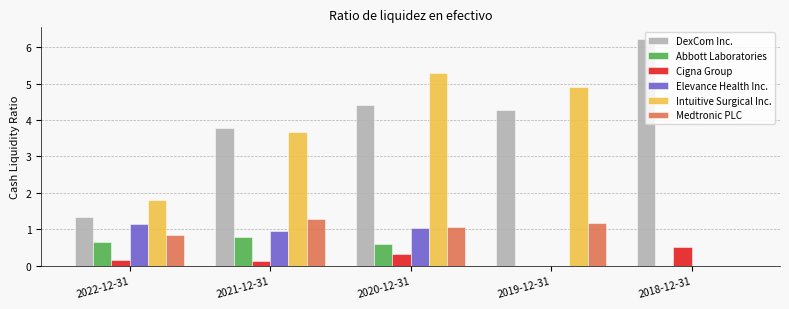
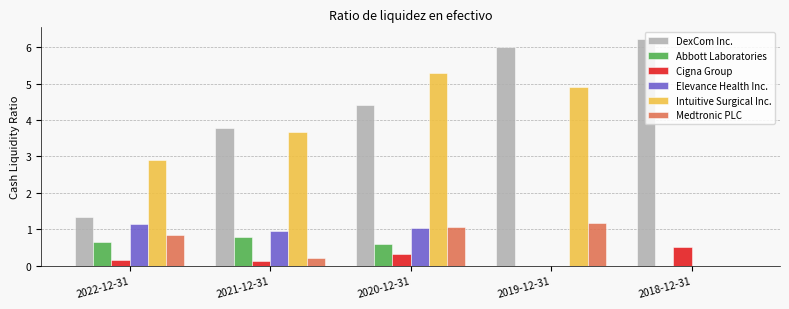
Intuitive Surgical Inc., 2022-12-31: 1.8 -> 2.9
Medtronic PLC, 2021-12-31: 1.3 -> 0.2
DexCom Inc., 2019-12-31: 4.3 -> 6.0
